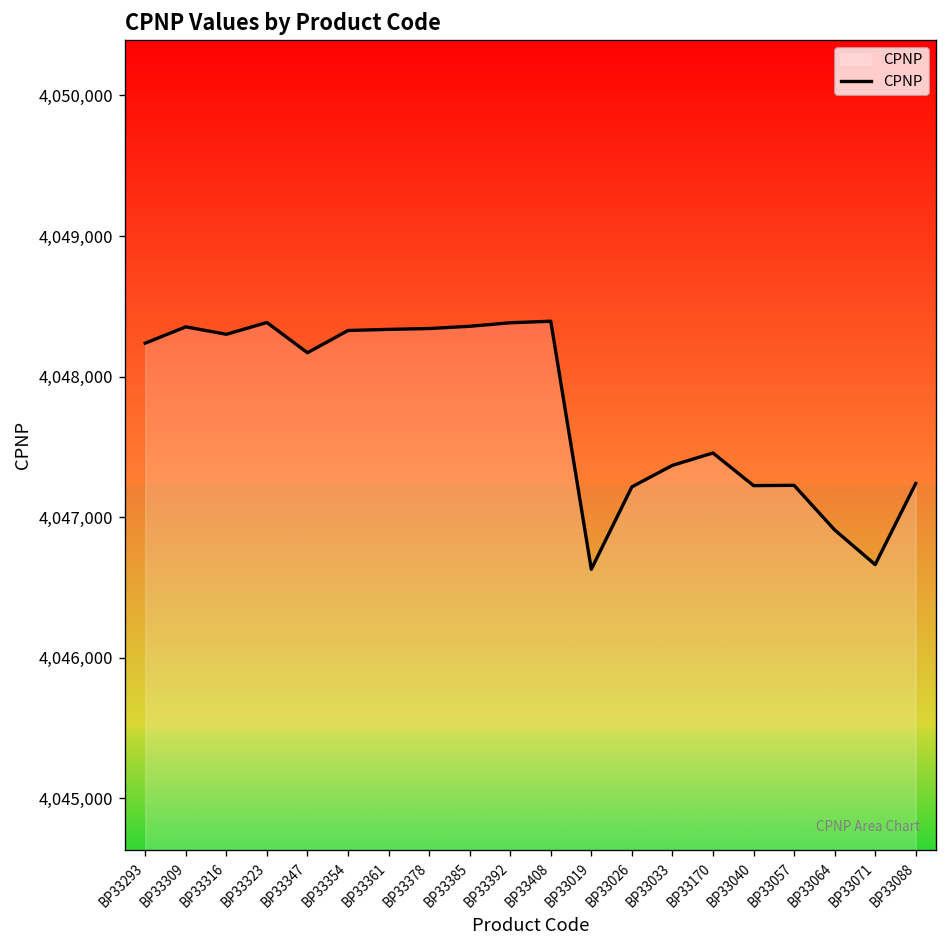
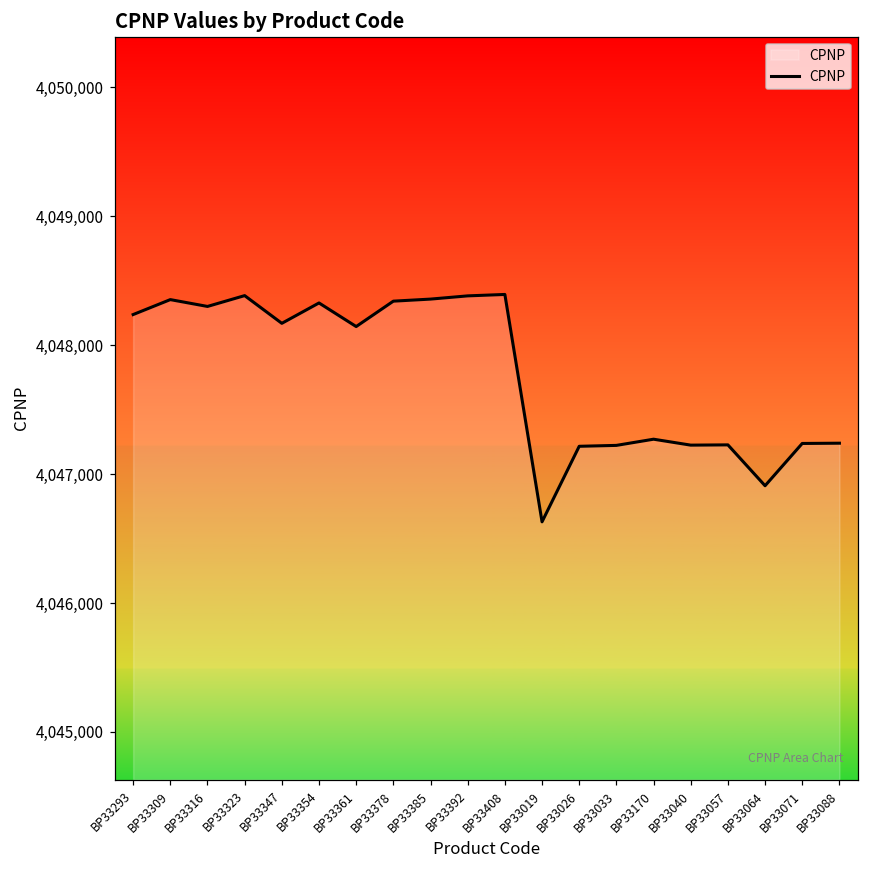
BP33361: 4,048,340 -> 4,048,150
BP33033: 4,047,370 -> 4,047,220
BP33170: 4,047,460 -> 4,047,270
BP33071: 4,046,660 -> 4,047,240
